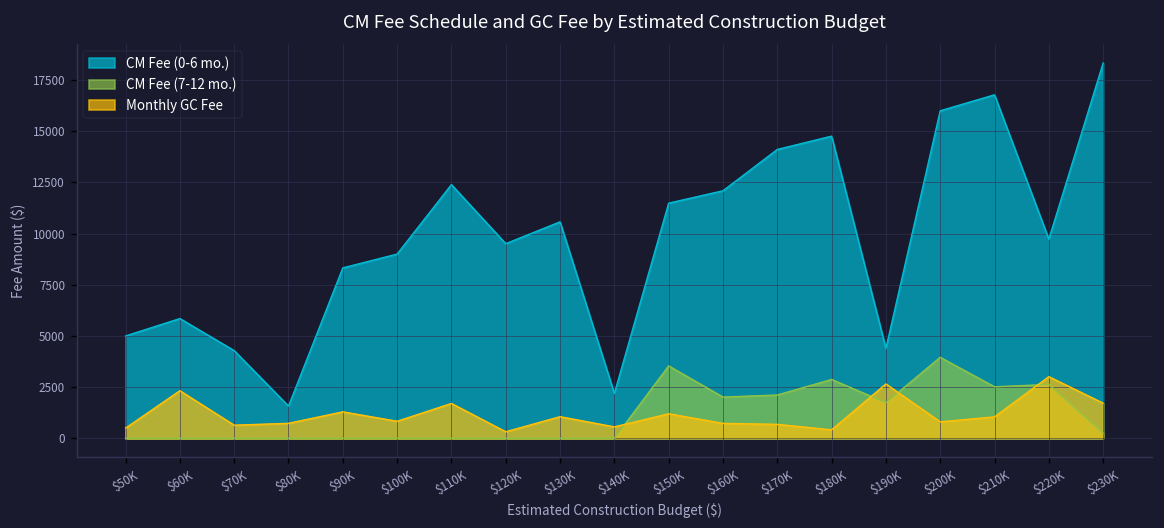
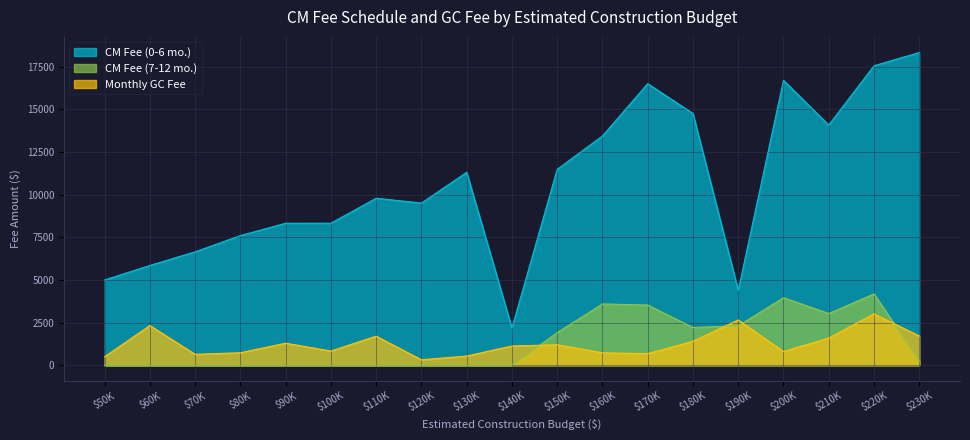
CM Fee (0-6 mo.), $70K: 4300 -> 6700
CM Fee (0-6 mo.), $80K: 1600 -> 7600
CM Fee (0-6 mo.), $100K: 9000 -> 8300
CM Fee (0-6 mo.), $110K: 12400 -> 9800
CM Fee (0-6 mo.), $130K: 10600 -> 11300
Monthly GC Fee, $130K: 1100 -> 500
Monthly GC Fee, $140K: 600 -> 1100
CM Fee (7-12 mo.), $150K: 3500 -> 1900
CM Fee (0-6 mo.), $160K: 12100 -> 13400
CM Fee (7-12 mo.), $160K: 2000 -> 3600
CM Fee (0-6 mo.), $170K: 14100 -> 16500
CM Fee (7-12 mo.), $170K: 2100 -> 3500
CM Fee (7-12 mo.), $180K: 2900 -> 2200
Monthly GC Fee, $180K: 400 -> 1400
CM Fee (7-12 mo.), $190K: 1700 -> 2300
CM Fee (0-6 mo.), $200K: 16000 -> 16700
CM Fee (0-6 mo.), $210K: 16800 -> 14100
CM Fee (7-12 mo.), $210K: 2500 -> 3000
Monthly GC Fee, $210K: 1000 -> 1600
CM Fee (0-6 mo.), $220K: 9700 -> 17600
CM Fee (7-12 mo.), $220K: 2600 -> 4200
